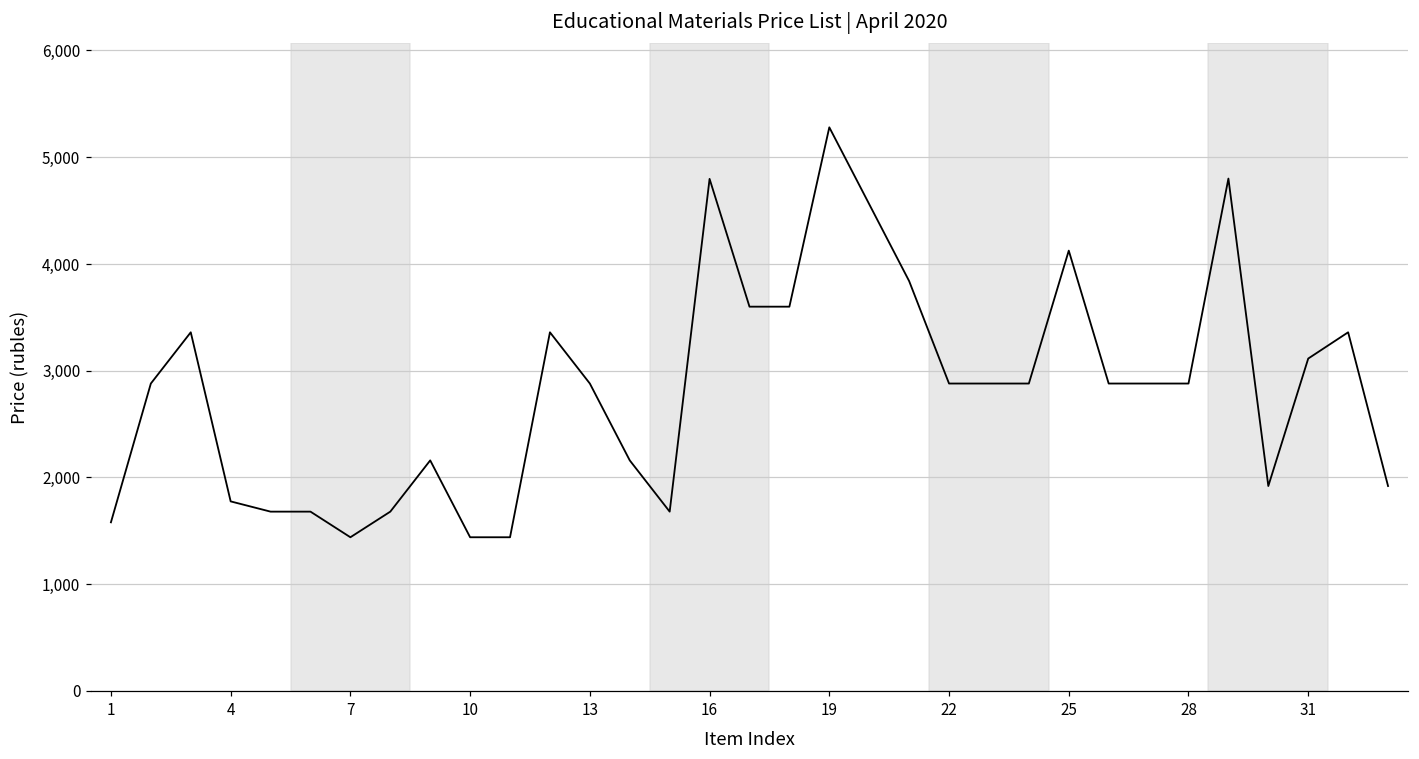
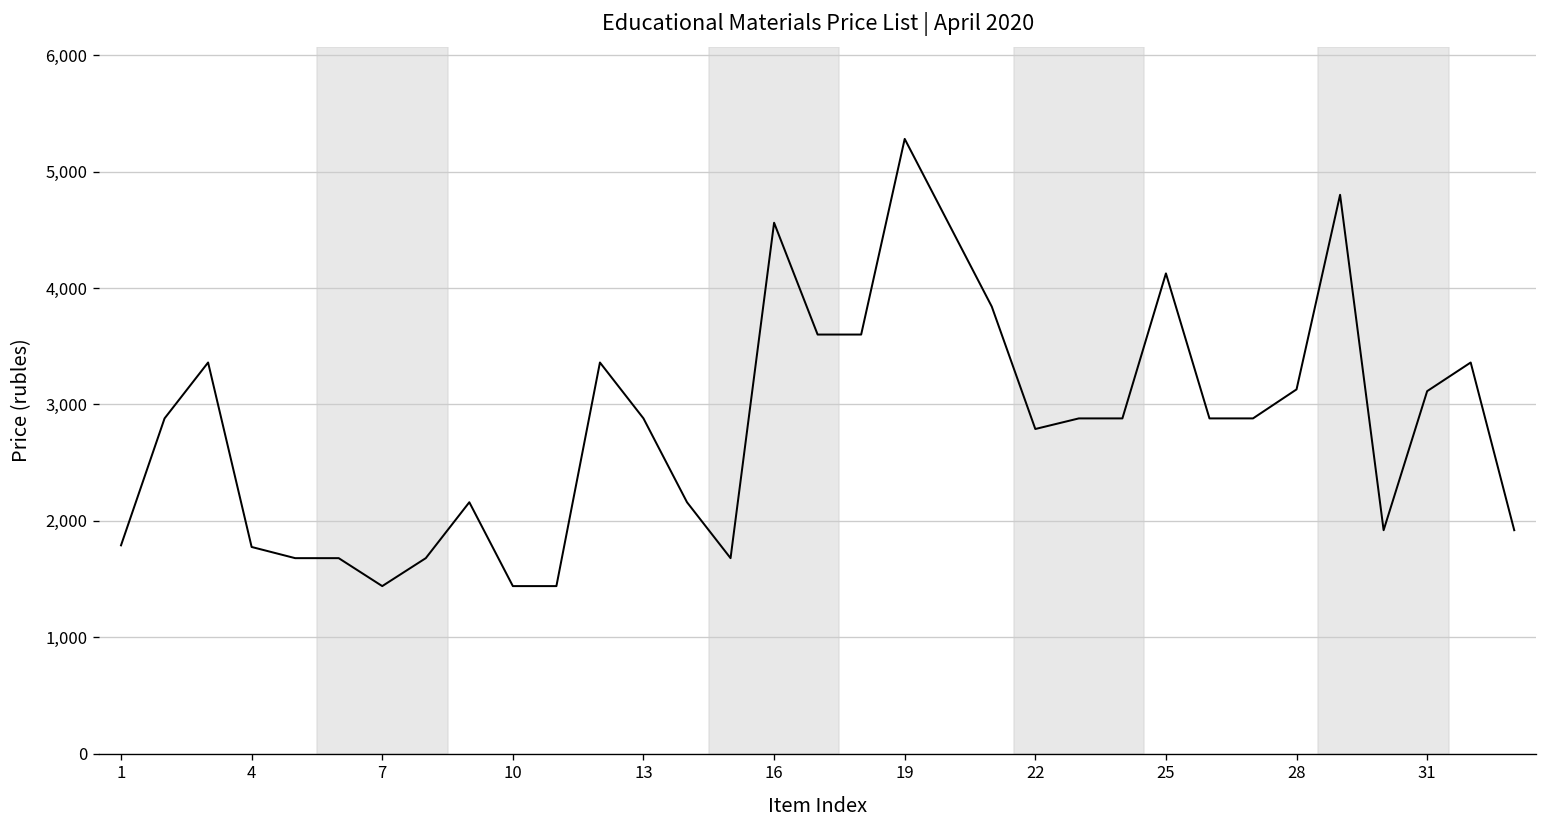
1: 1,600 -> 1,800
16: 4,800 -> 4,600
22: 2,900 -> 2,800
28: 2,900 -> 3,100
